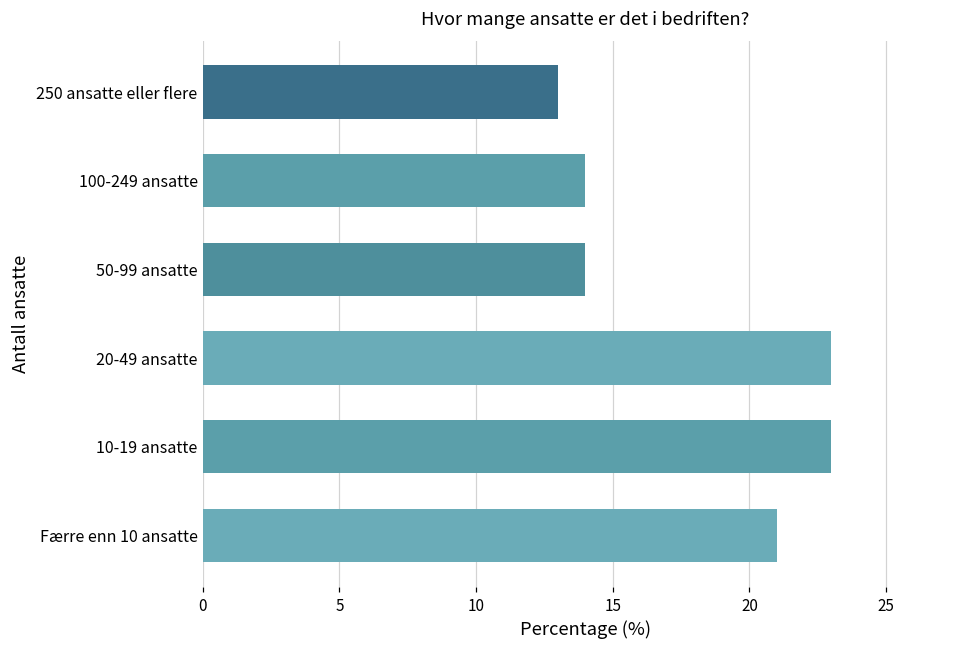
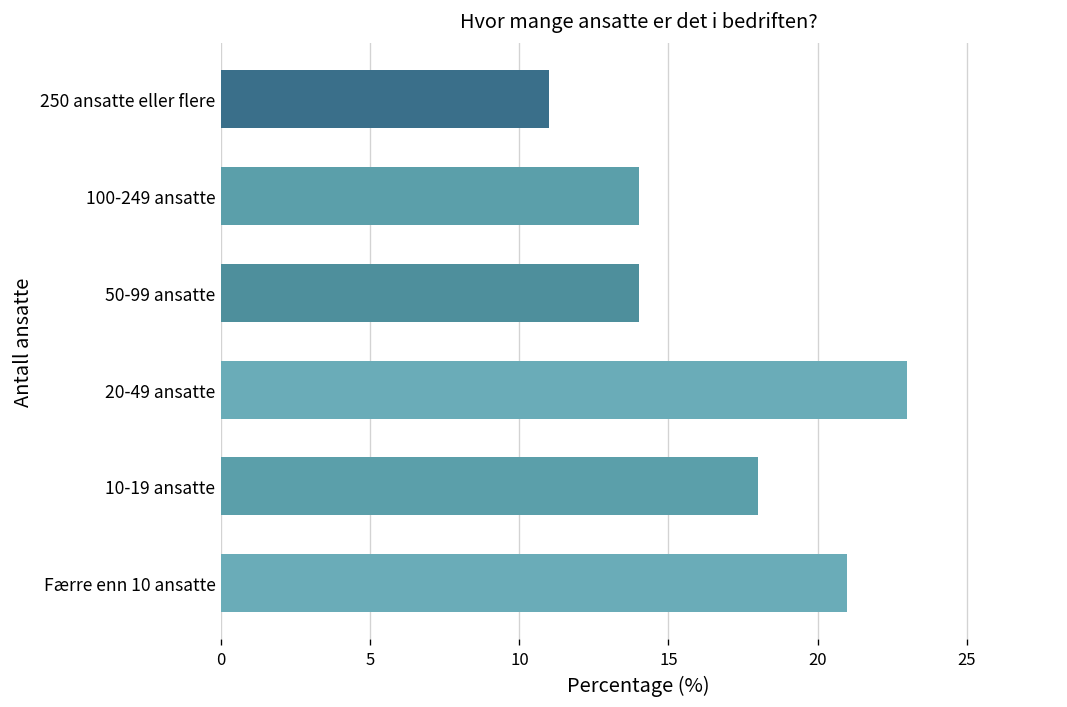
250 ansatte eller flere: 13 -> 11
10-19 ansatte: 23 -> 18
